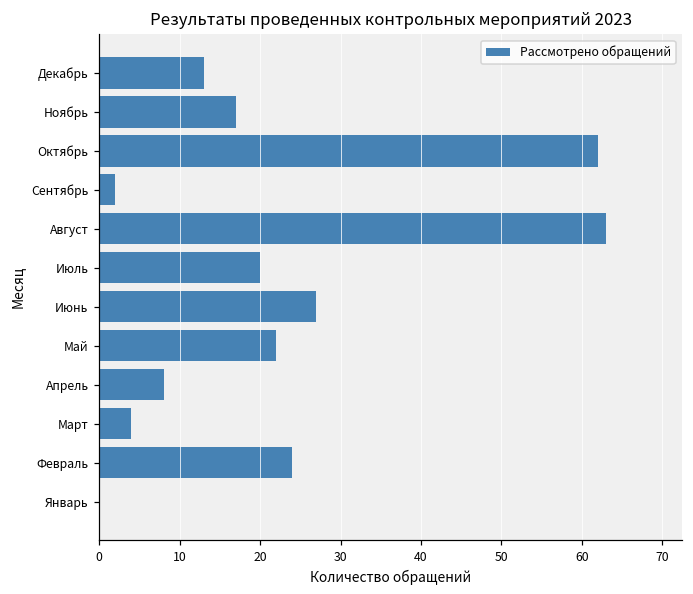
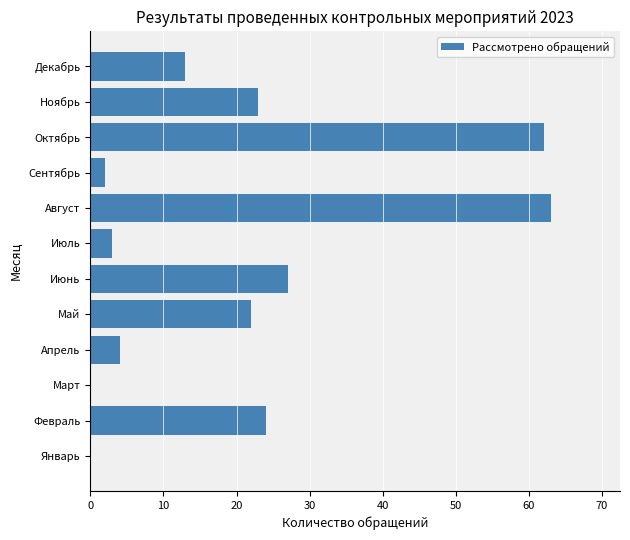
Ноябрь: 17 -> 23
Июль: 20 -> 3
Апрель: 8 -> 4
Март: 4 -> 0
